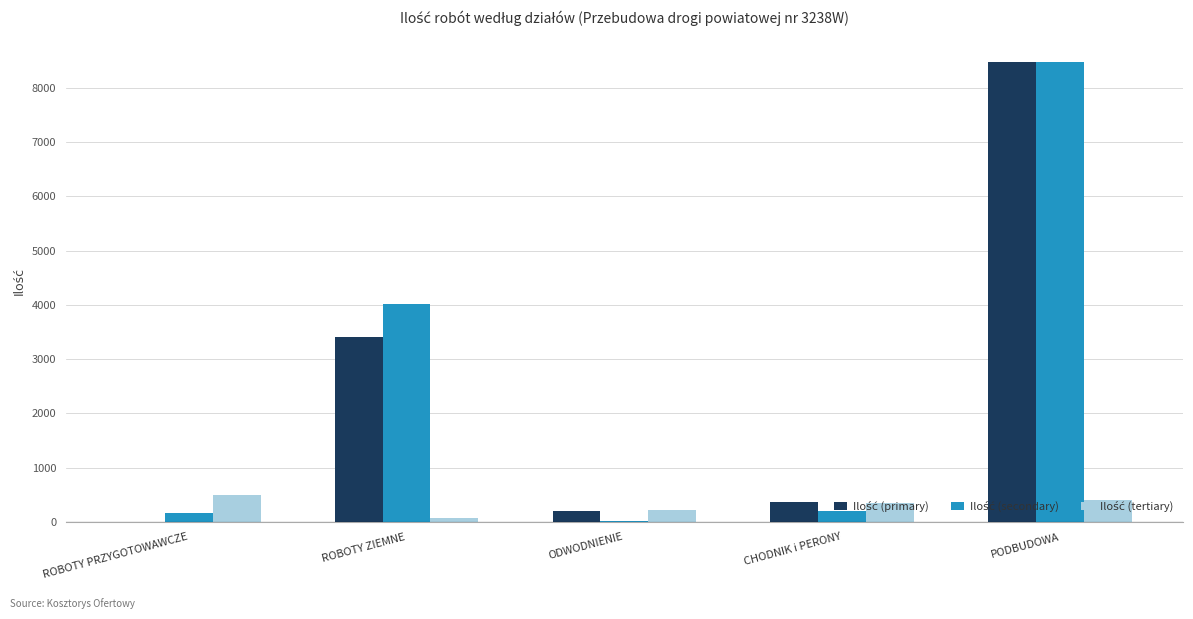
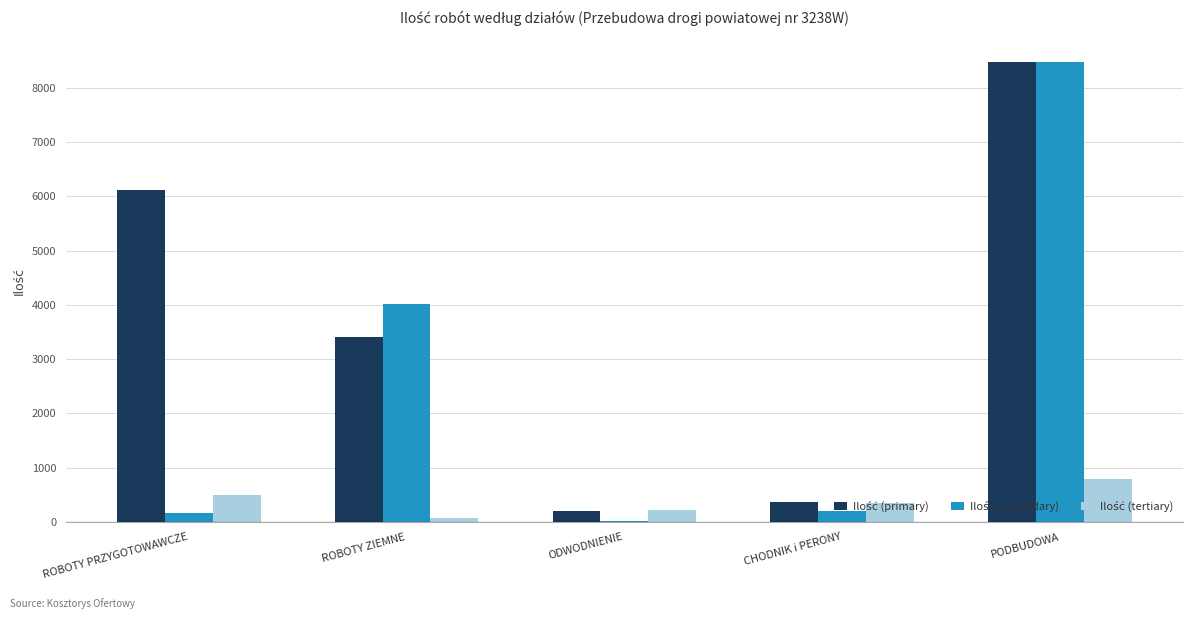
Ilość (primary), ROBOTY PRZYGOTOWAWCZE: 0 -> 6100
Ilość (tertiary), PODBUDOWA: 400 -> 800
